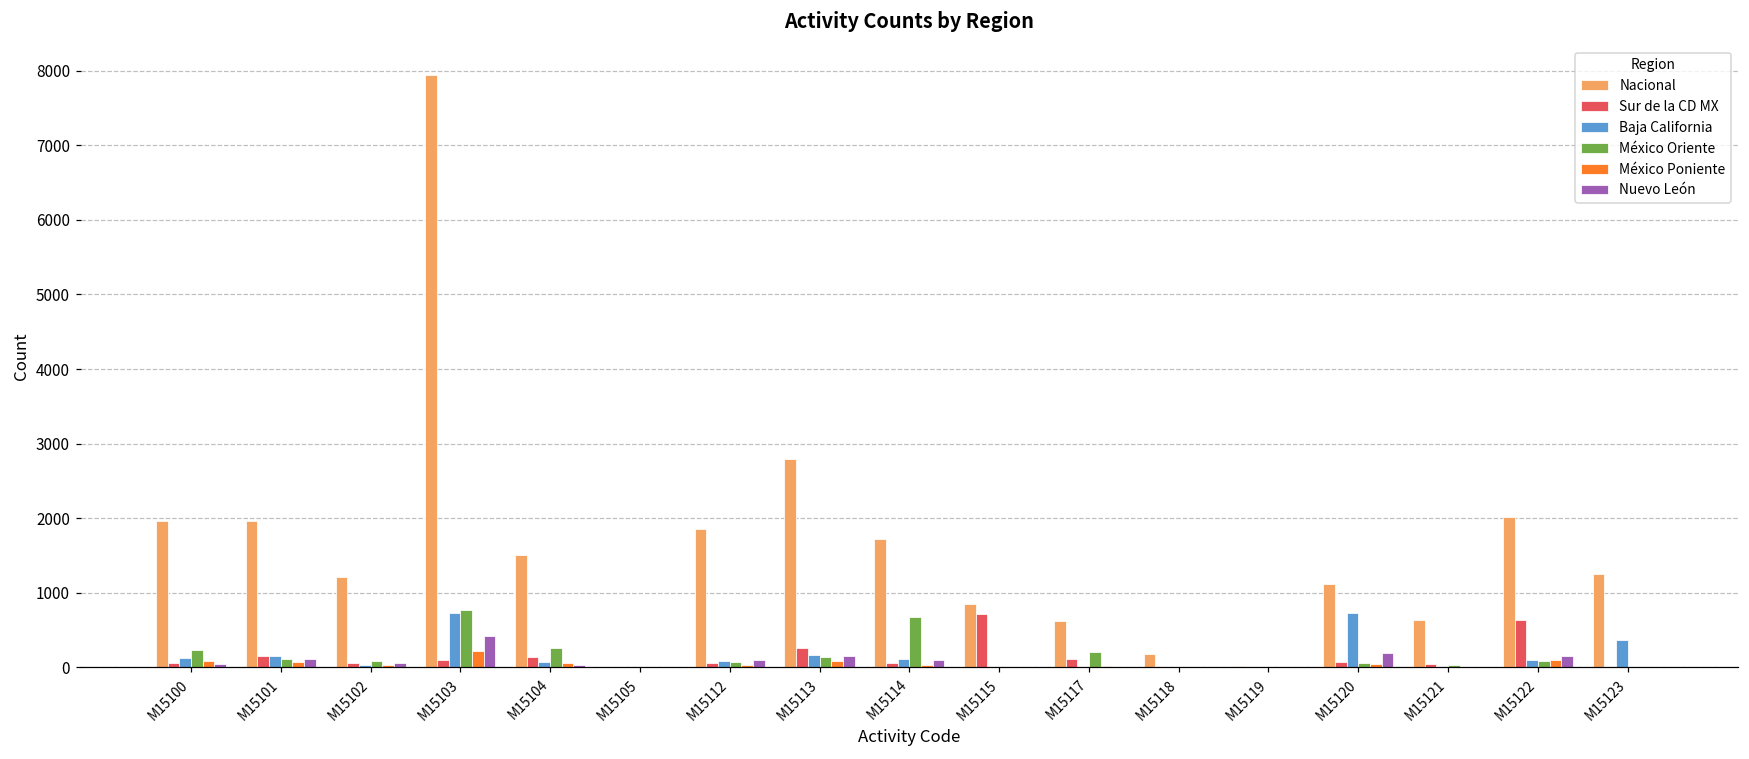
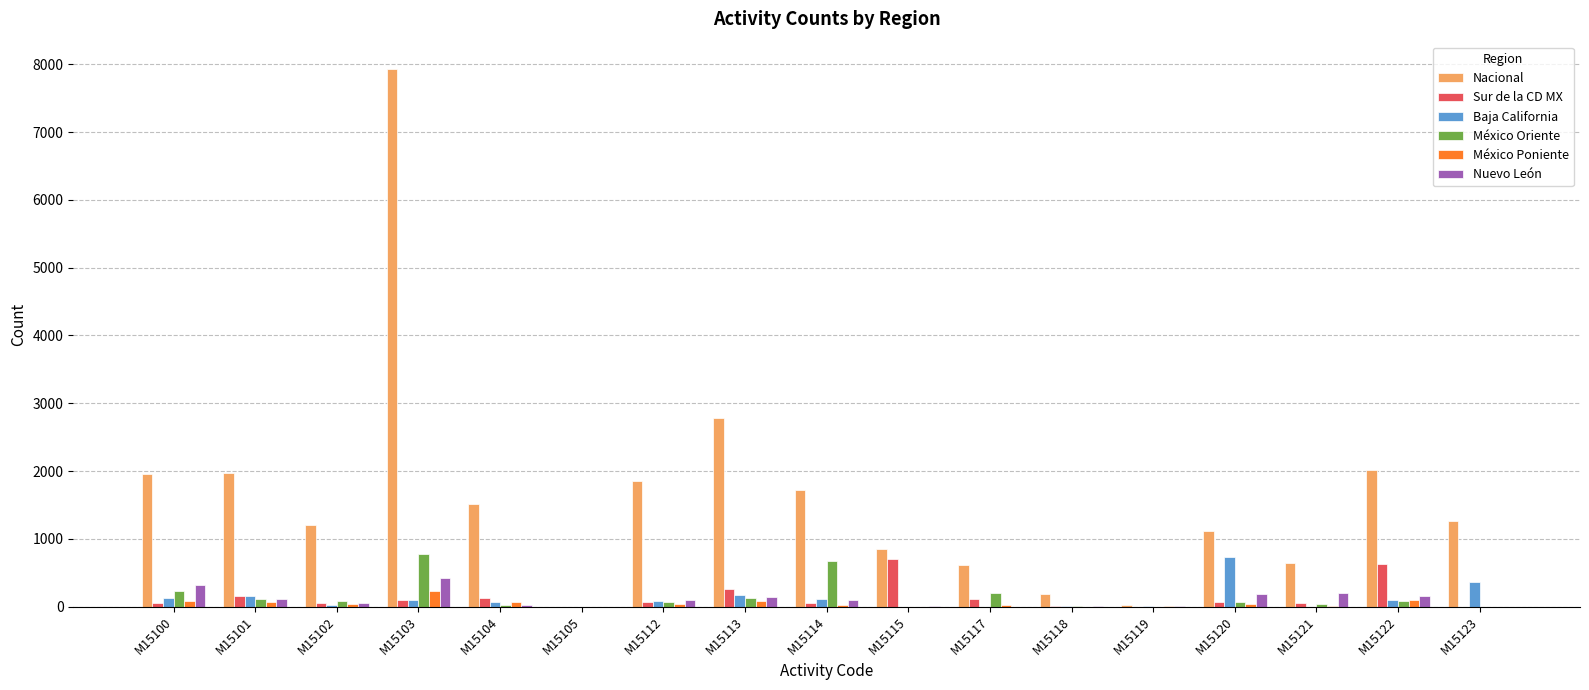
Nuevo León, M15100: 0 -> 300
Baja California, M15103: 700 -> 100
México Oriente, M15104: 300 -> 0
Nuevo León, M15121: 0 -> 200
